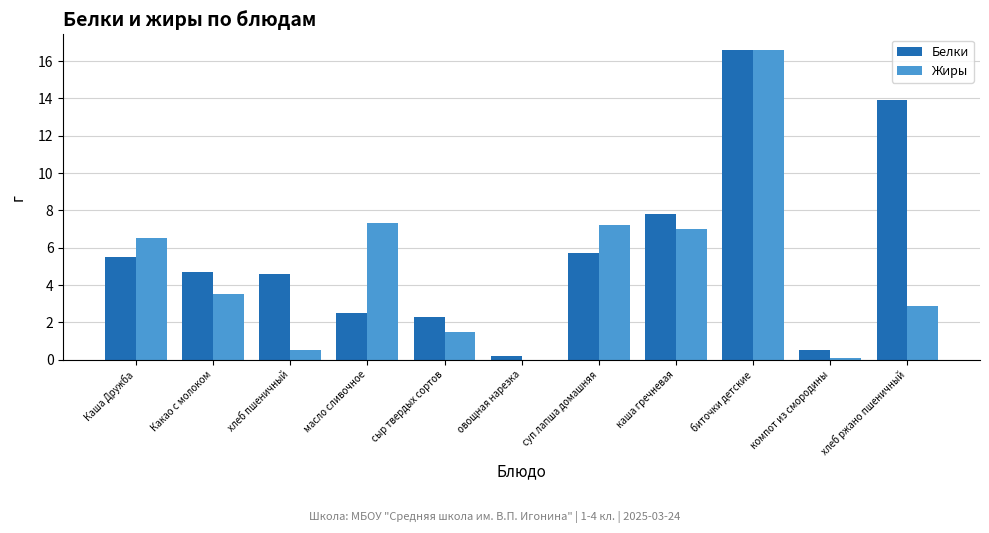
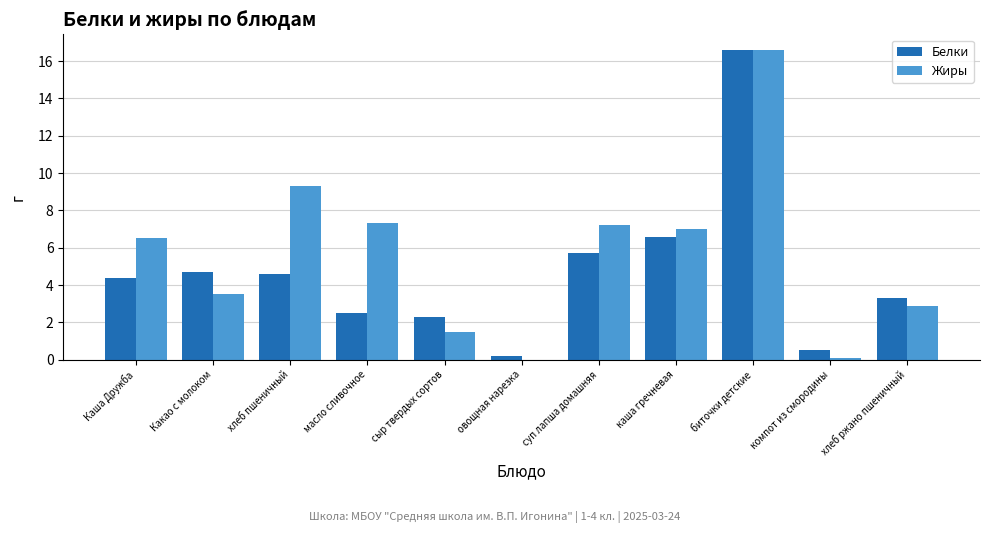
Белки, Каша Дружба: 5.5 -> 4.4
Жиры, хлеб пшеничный: 0.5 -> 9.3
Белки, каша гречневая: 7.8 -> 6.6
Белки, хлеб ржано пшеничный: 13.9 -> 3.3
